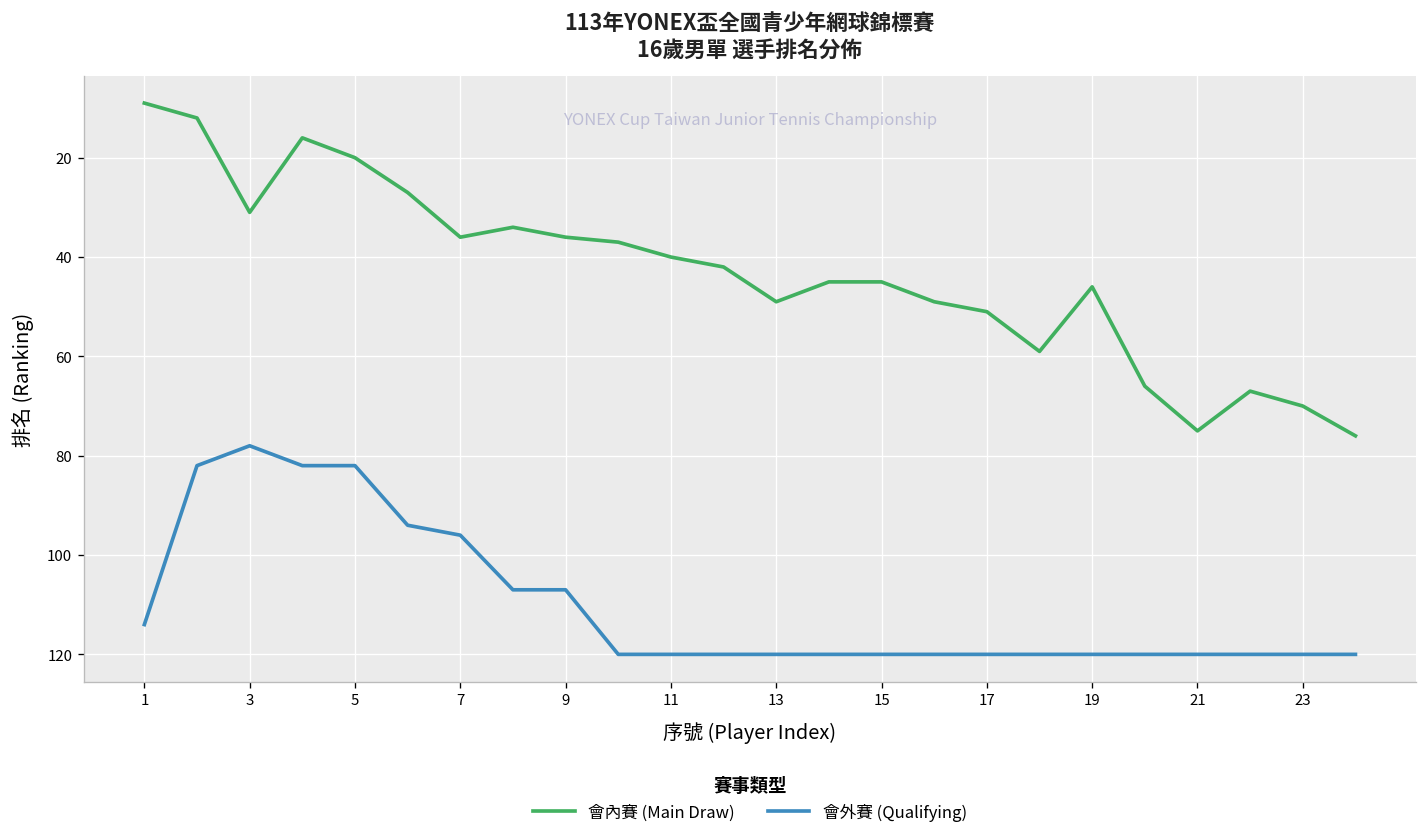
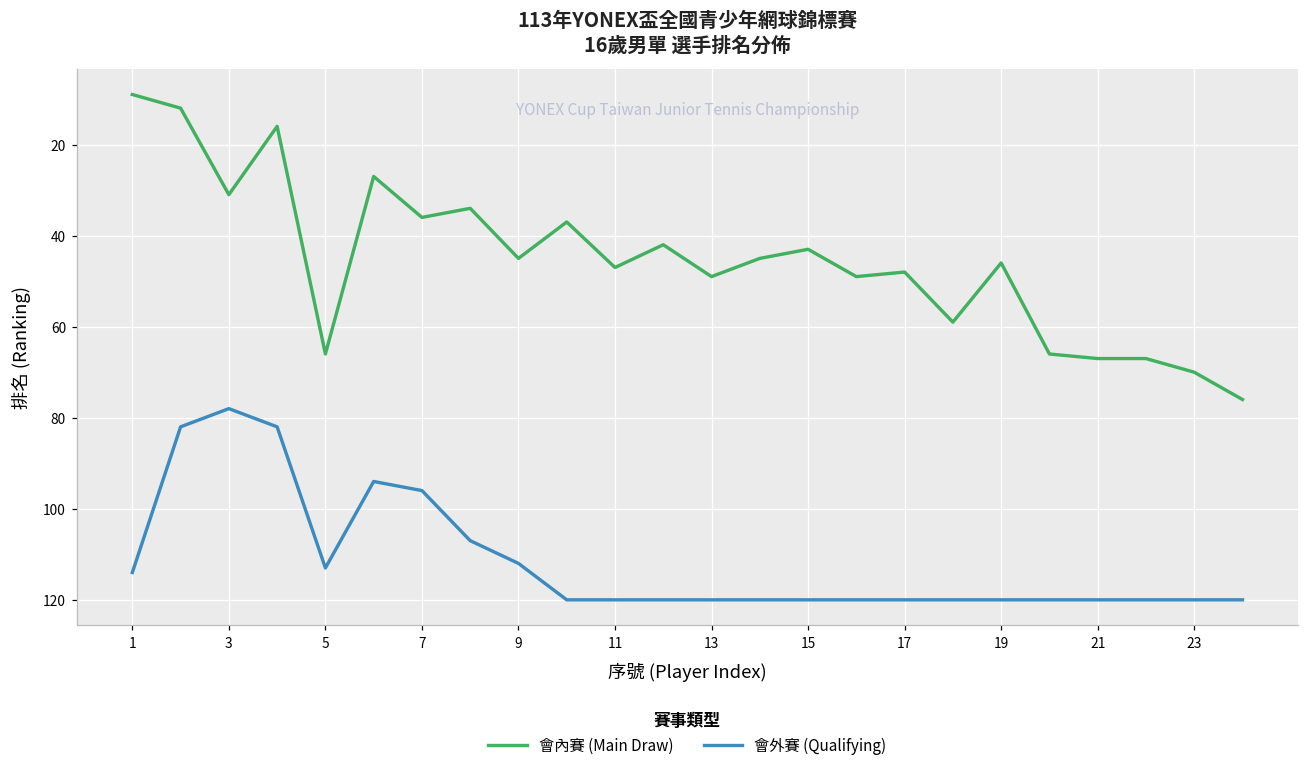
會內賽 (Main Draw), 5: 20 -> 66
會外賽 (Qualifying), 5: 82 -> 113
會內賽 (Main Draw), 9: 36 -> 45
會外賽 (Qualifying), 9: 107 -> 112
會內賽 (Main Draw), 11: 40 -> 47
會內賽 (Main Draw), 15: 45 -> 43
會內賽 (Main Draw), 17: 51 -> 48
會內賽 (Main Draw), 21: 75 -> 67
